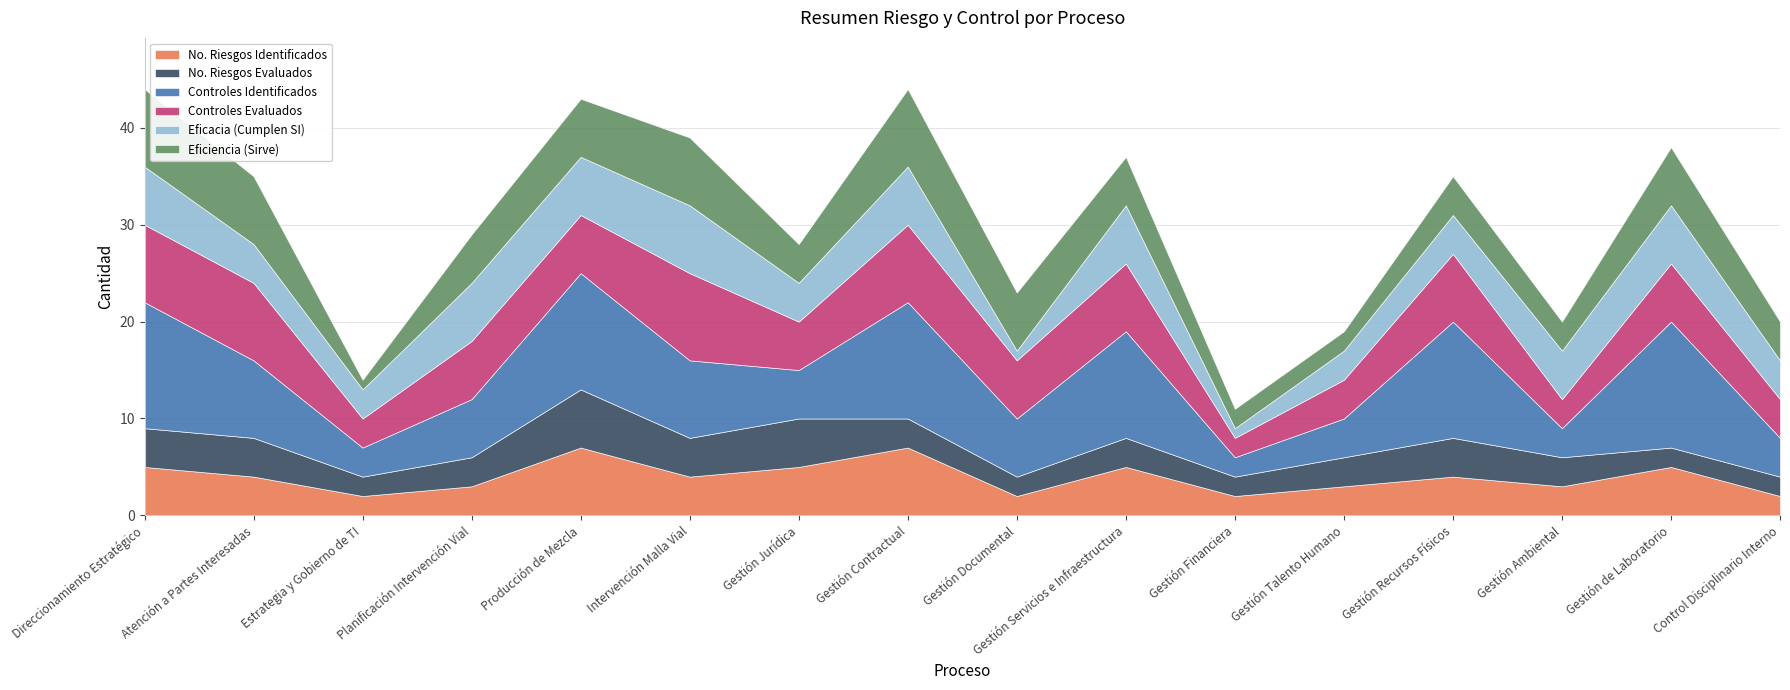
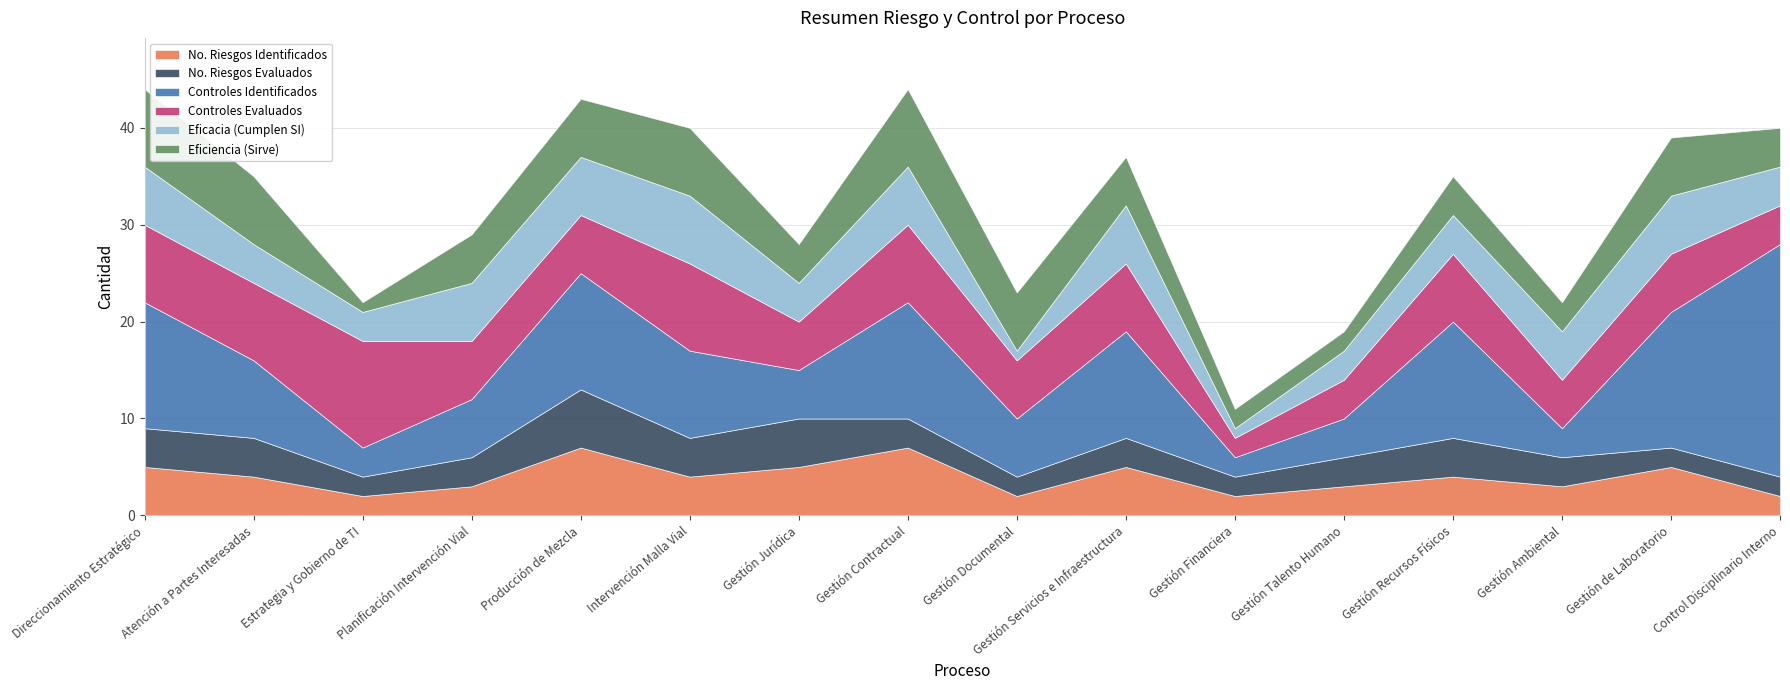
Controles Evaluados, Estrategia y Gobierno de TI: 3 -> 11
Controles Identificados, Intervención Malla Vial: 8 -> 9
Controles Evaluados, Gestión Ambiental: 3 -> 5
Controles Identificados, Gestión de Laboratorio: 13 -> 14
Controles Identificados, Control Disciplinario Interno: 4 -> 24
